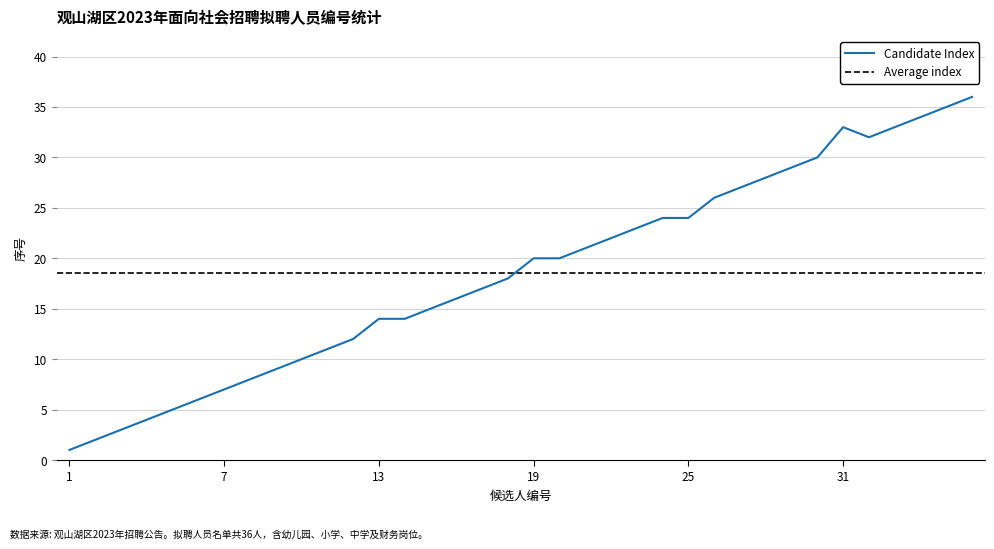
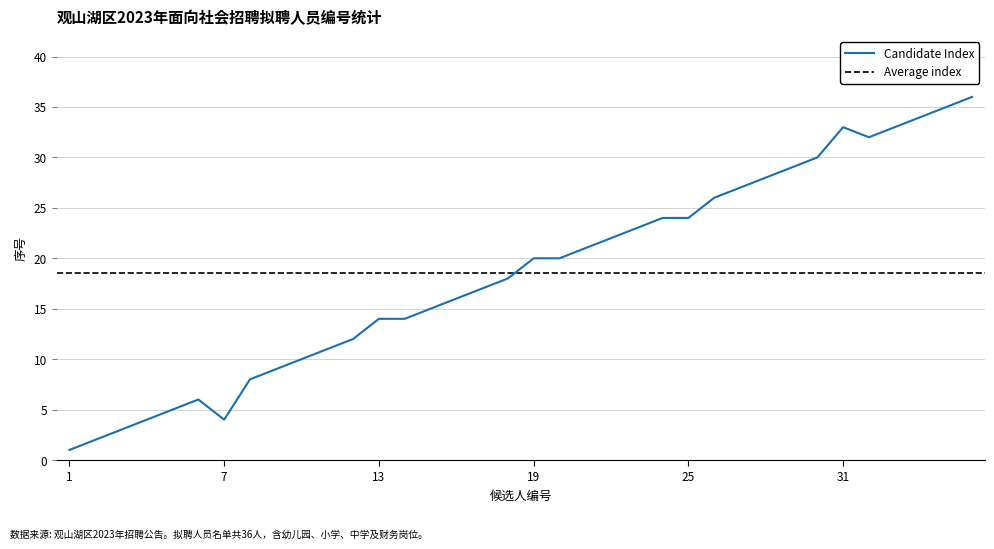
7: 7 -> 4
